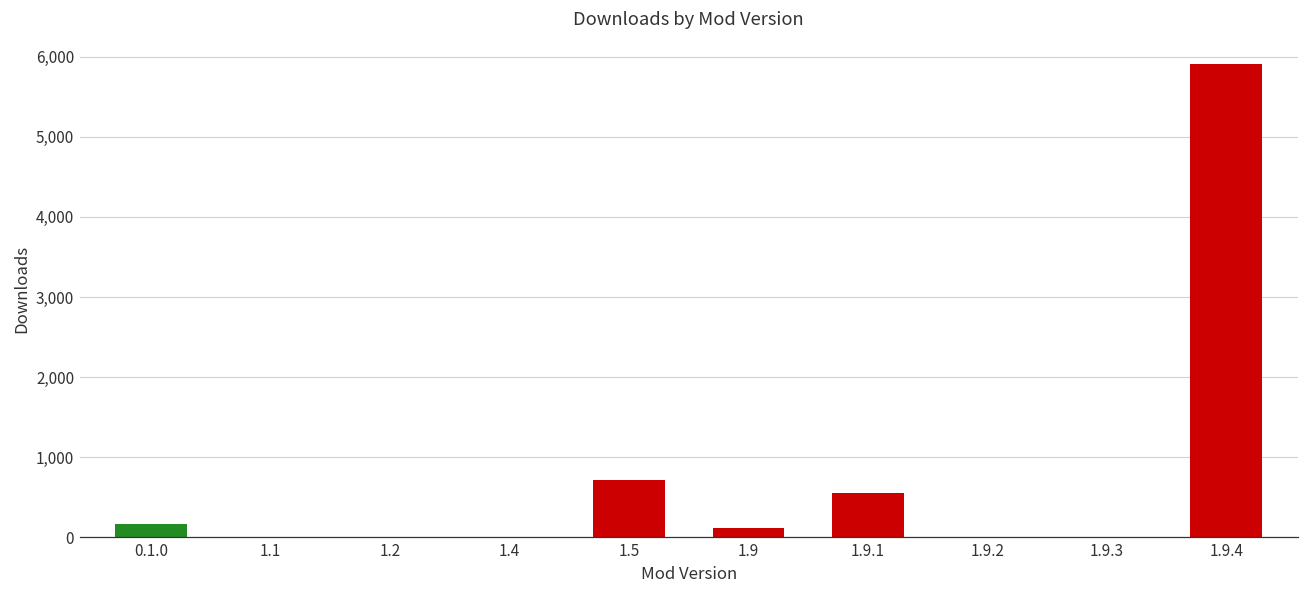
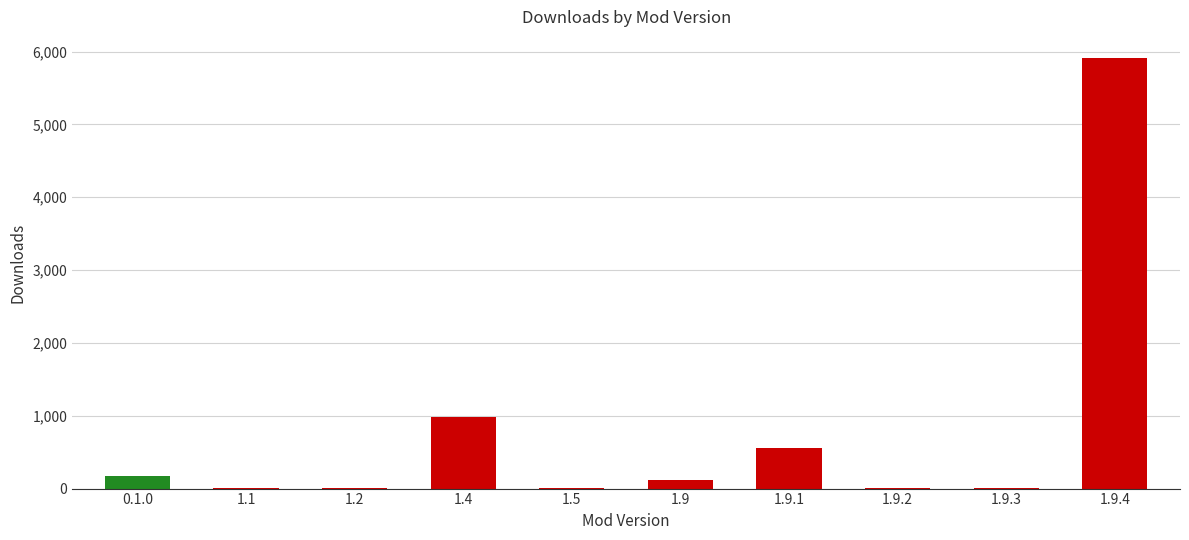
1.4: 0 -> 1,000
1.5: 700 -> 0
